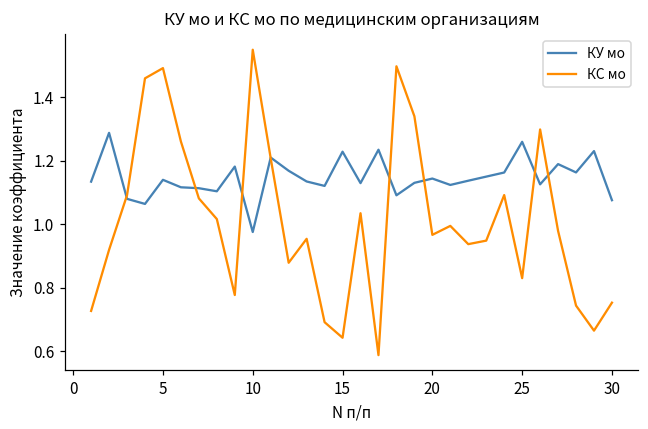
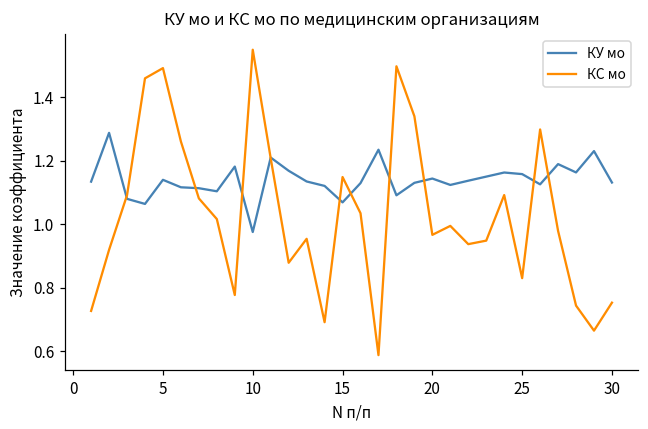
КУ мо, 15: 1.23 -> 1.07
КС мо, 15: 0.64 -> 1.15
КУ мо, 25: 1.26 -> 1.16
КУ мо, 30: 1.08 -> 1.13
